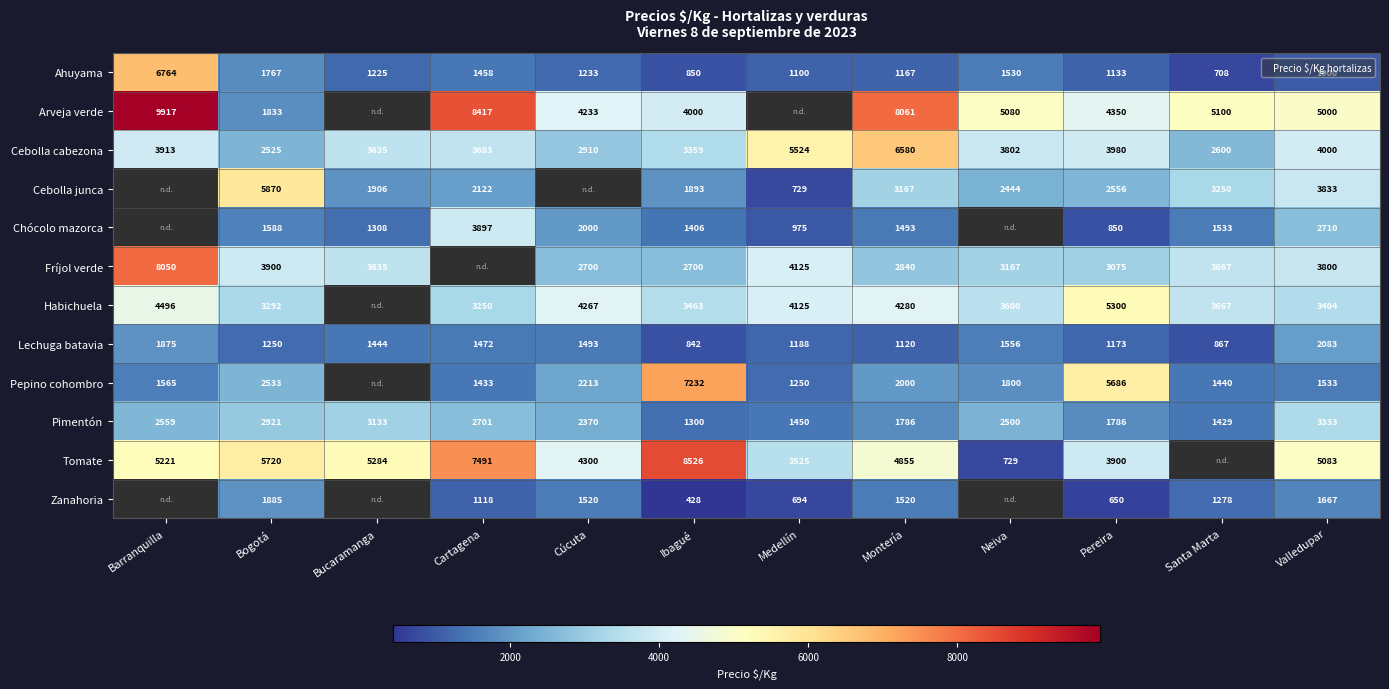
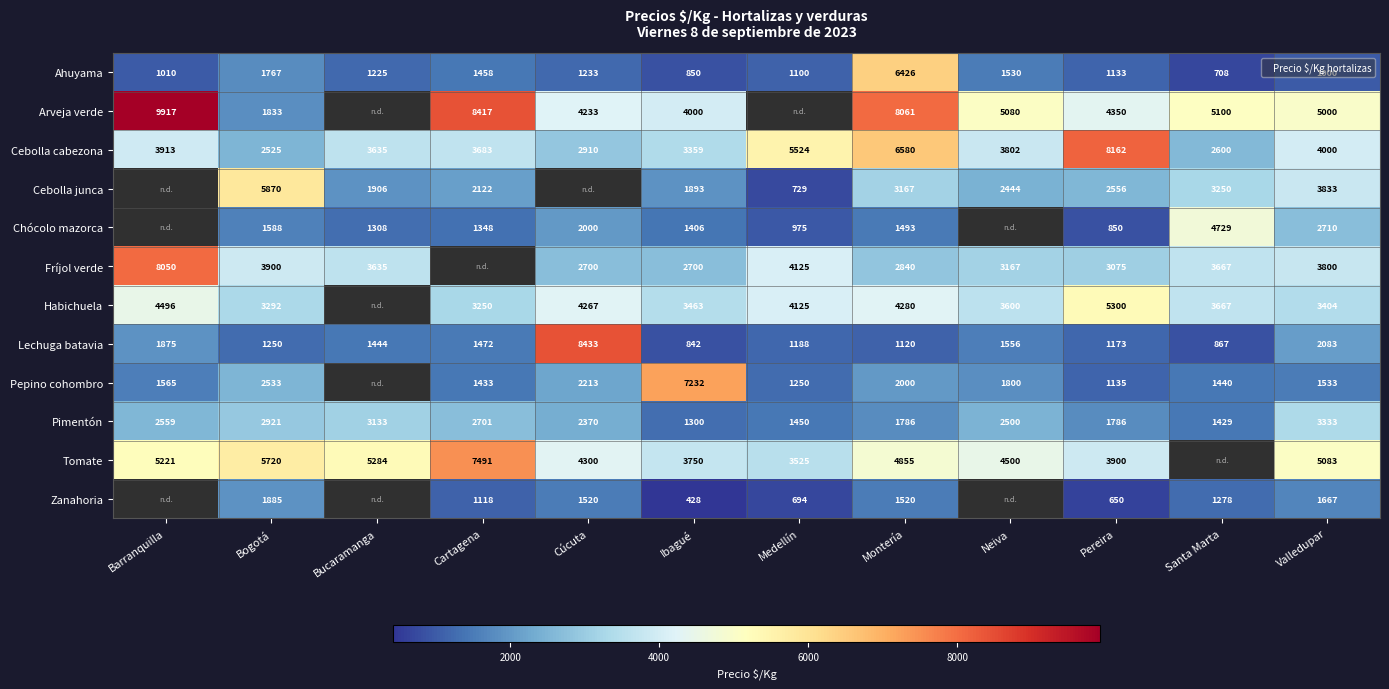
Ahuyama, Barranquilla: 6764 -> 1010
Ahuyama, Montería: 1167 -> 6426
Cebolla cabezona, Pereira: 3980 -> 8162
Chócolo mazorca, Cartagena: 3897 -> 1348
Chócolo mazorca, Santa Marta: 1533 -> 4729
Lechuga batavia, Cúcuta: 1493 -> 8433
Pepino cohombro, Pereira: 5686 -> 1135
Tomate, Ibagué: 8526 -> 3750
Tomate, Neiva: 729 -> 4500
